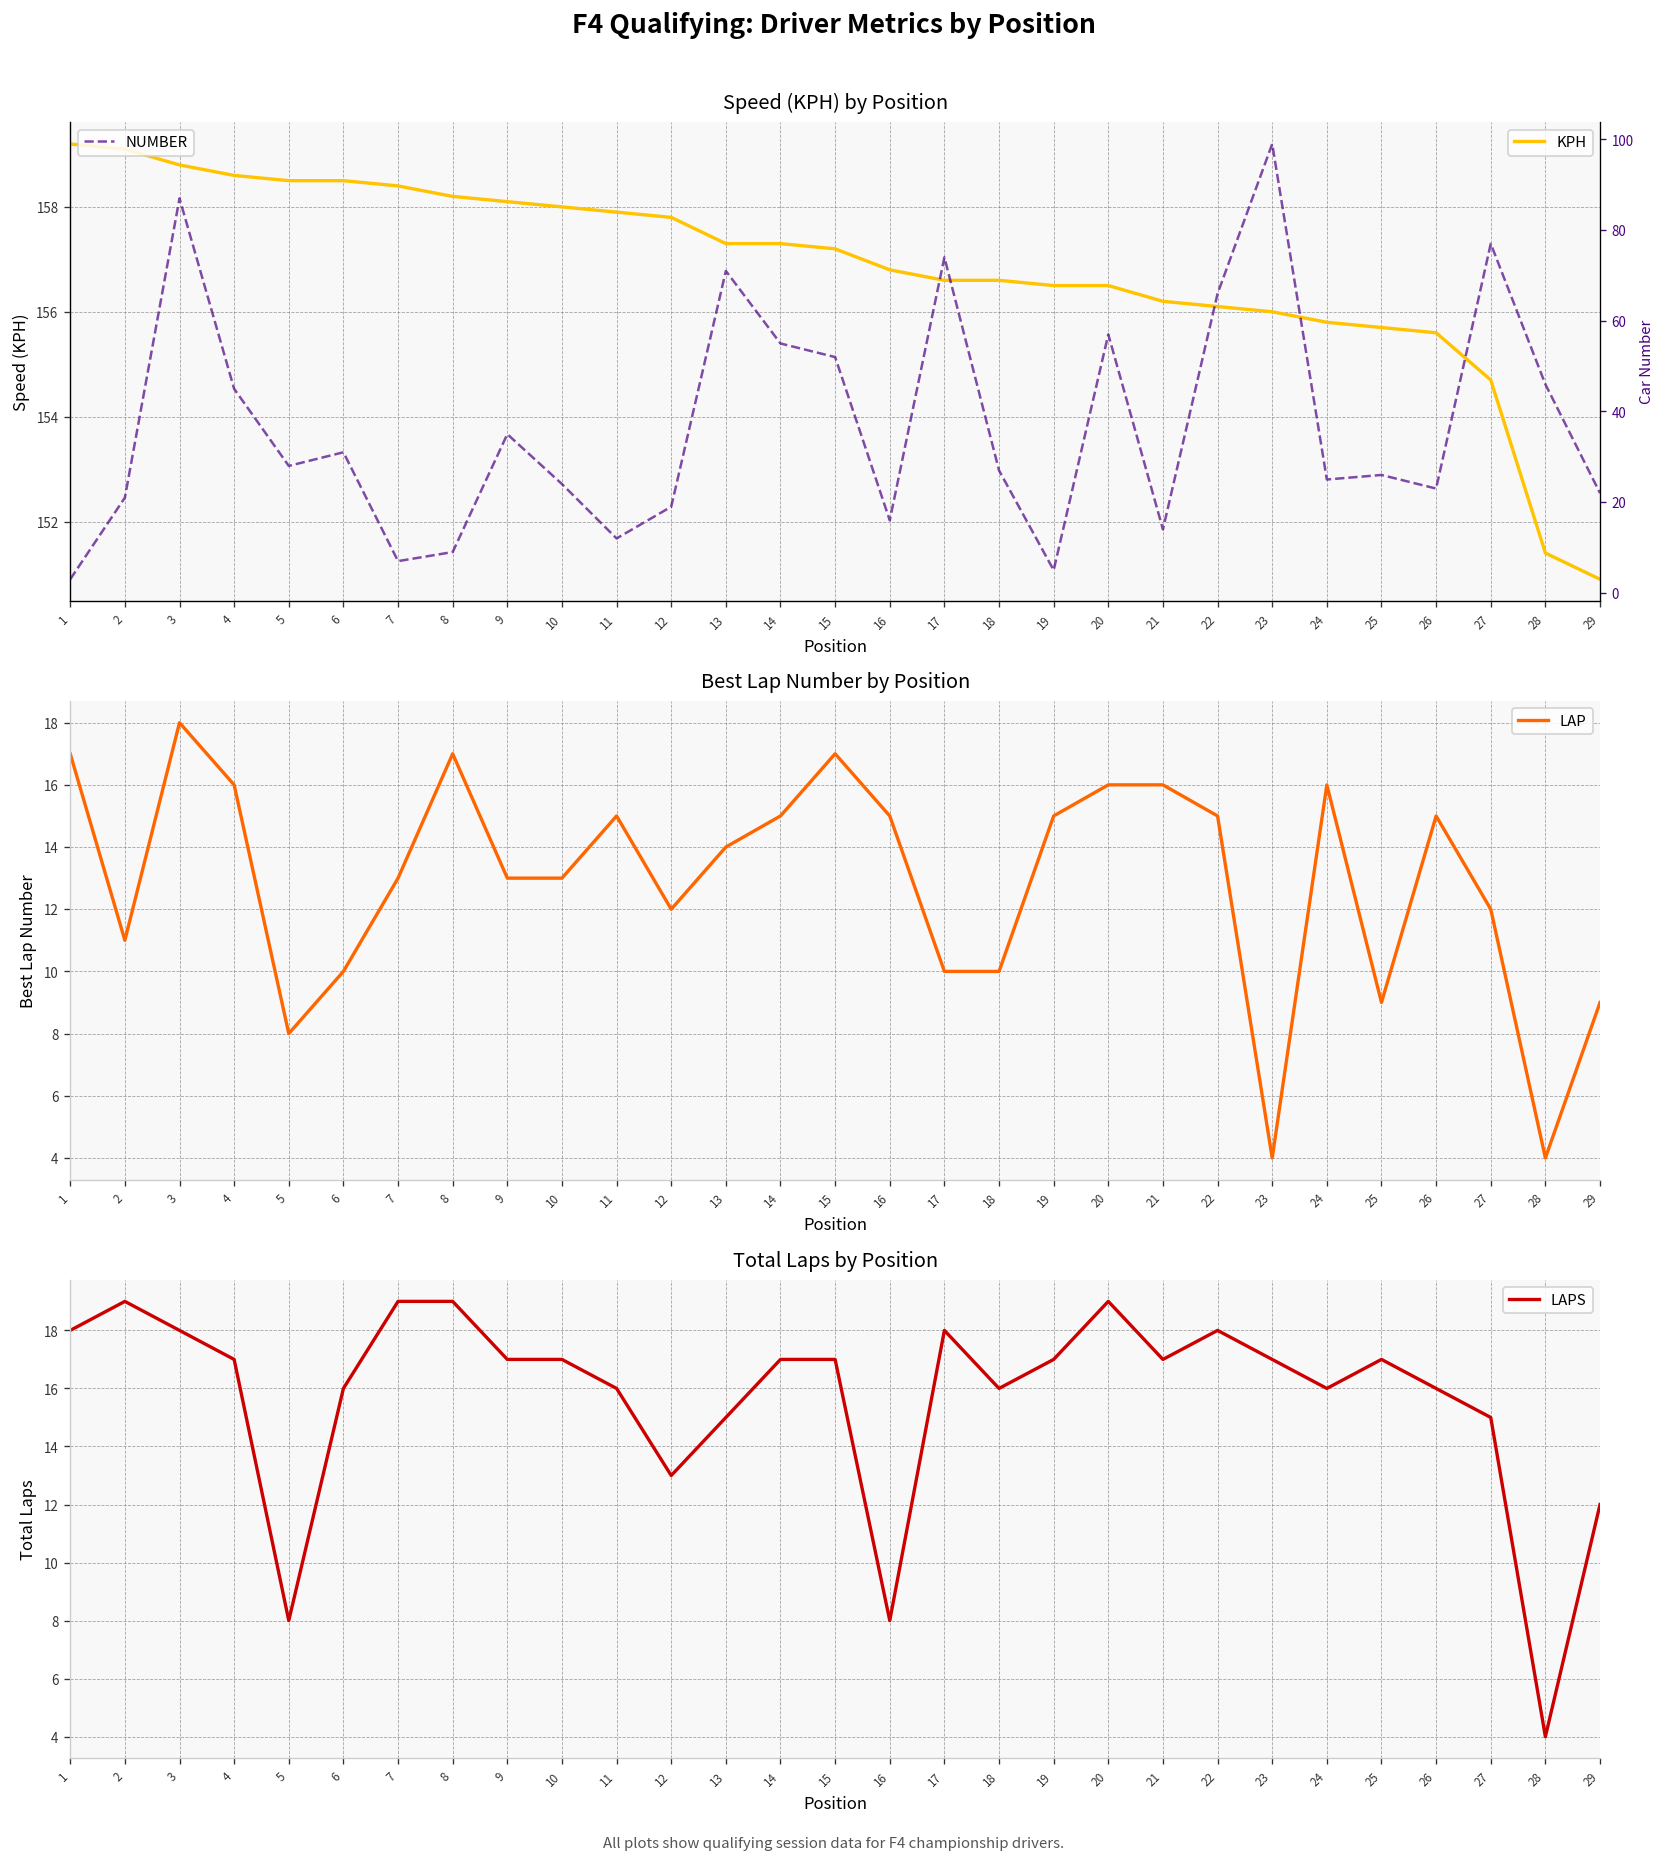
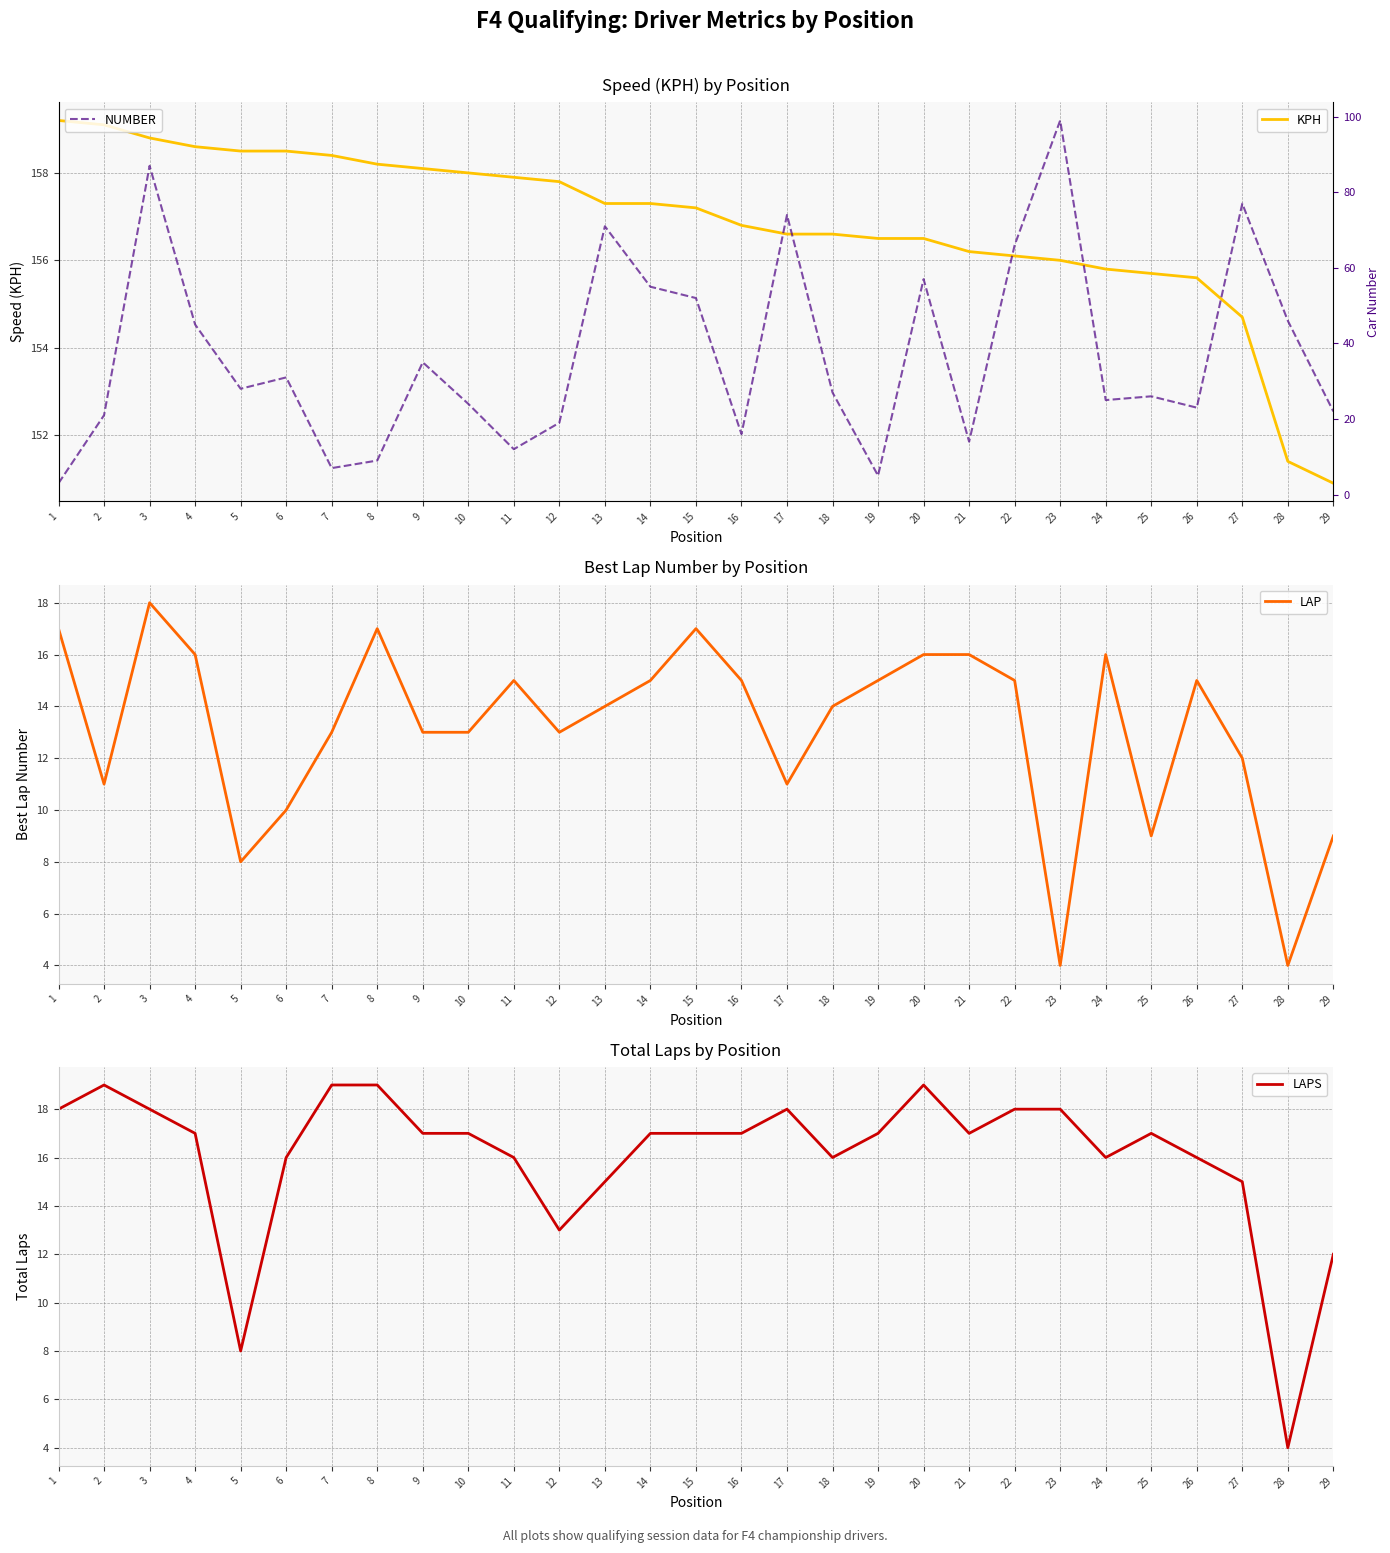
Best Lap Number by Position, 12: 12 -> 13
Best Lap Number by Position, 17: 10 -> 11
Best Lap Number by Position, 18: 10 -> 14
Total Laps by Position, 16: 8 -> 17
Total Laps by Position, 23: 17 -> 18
